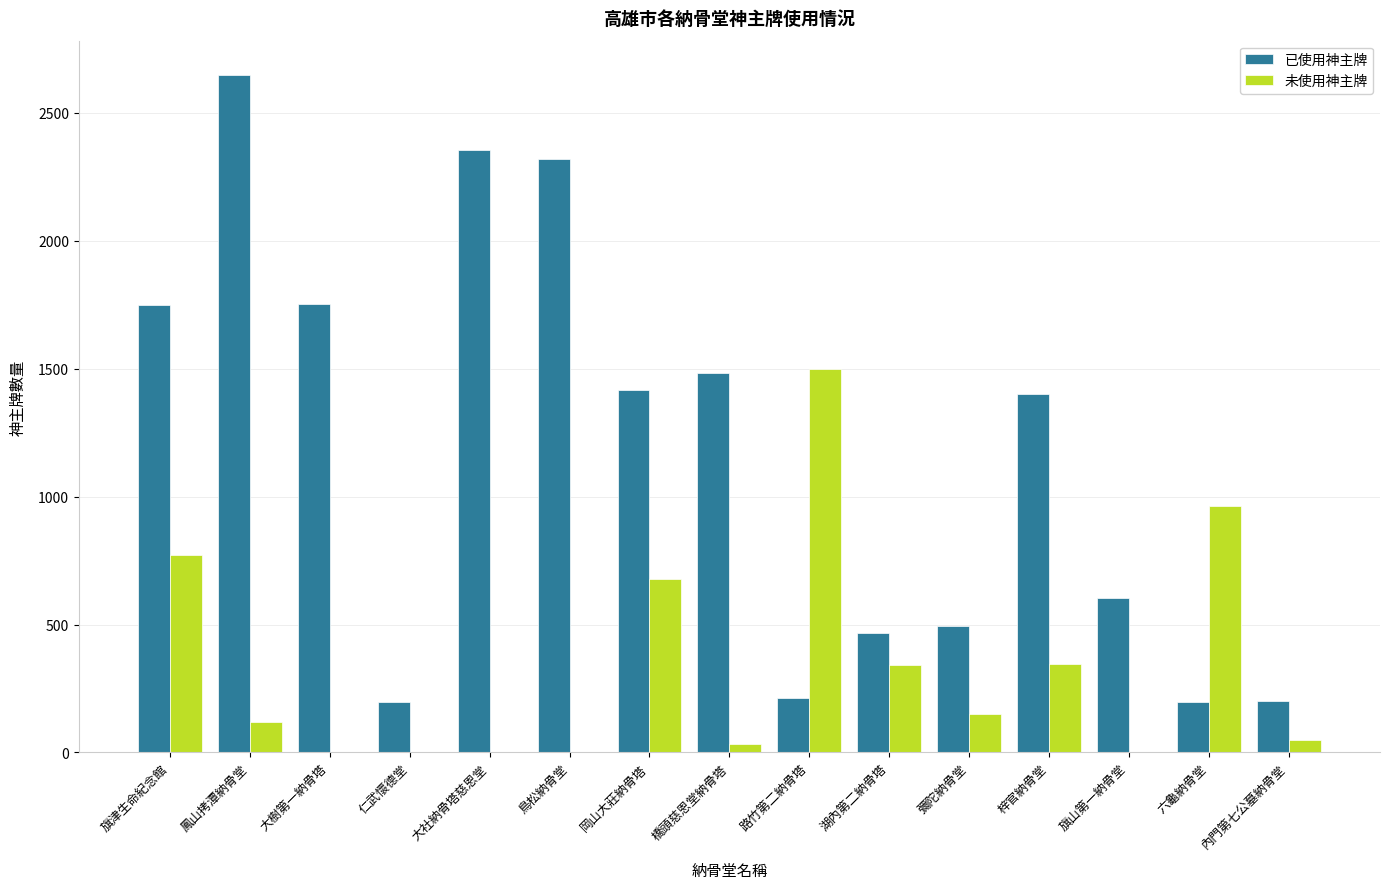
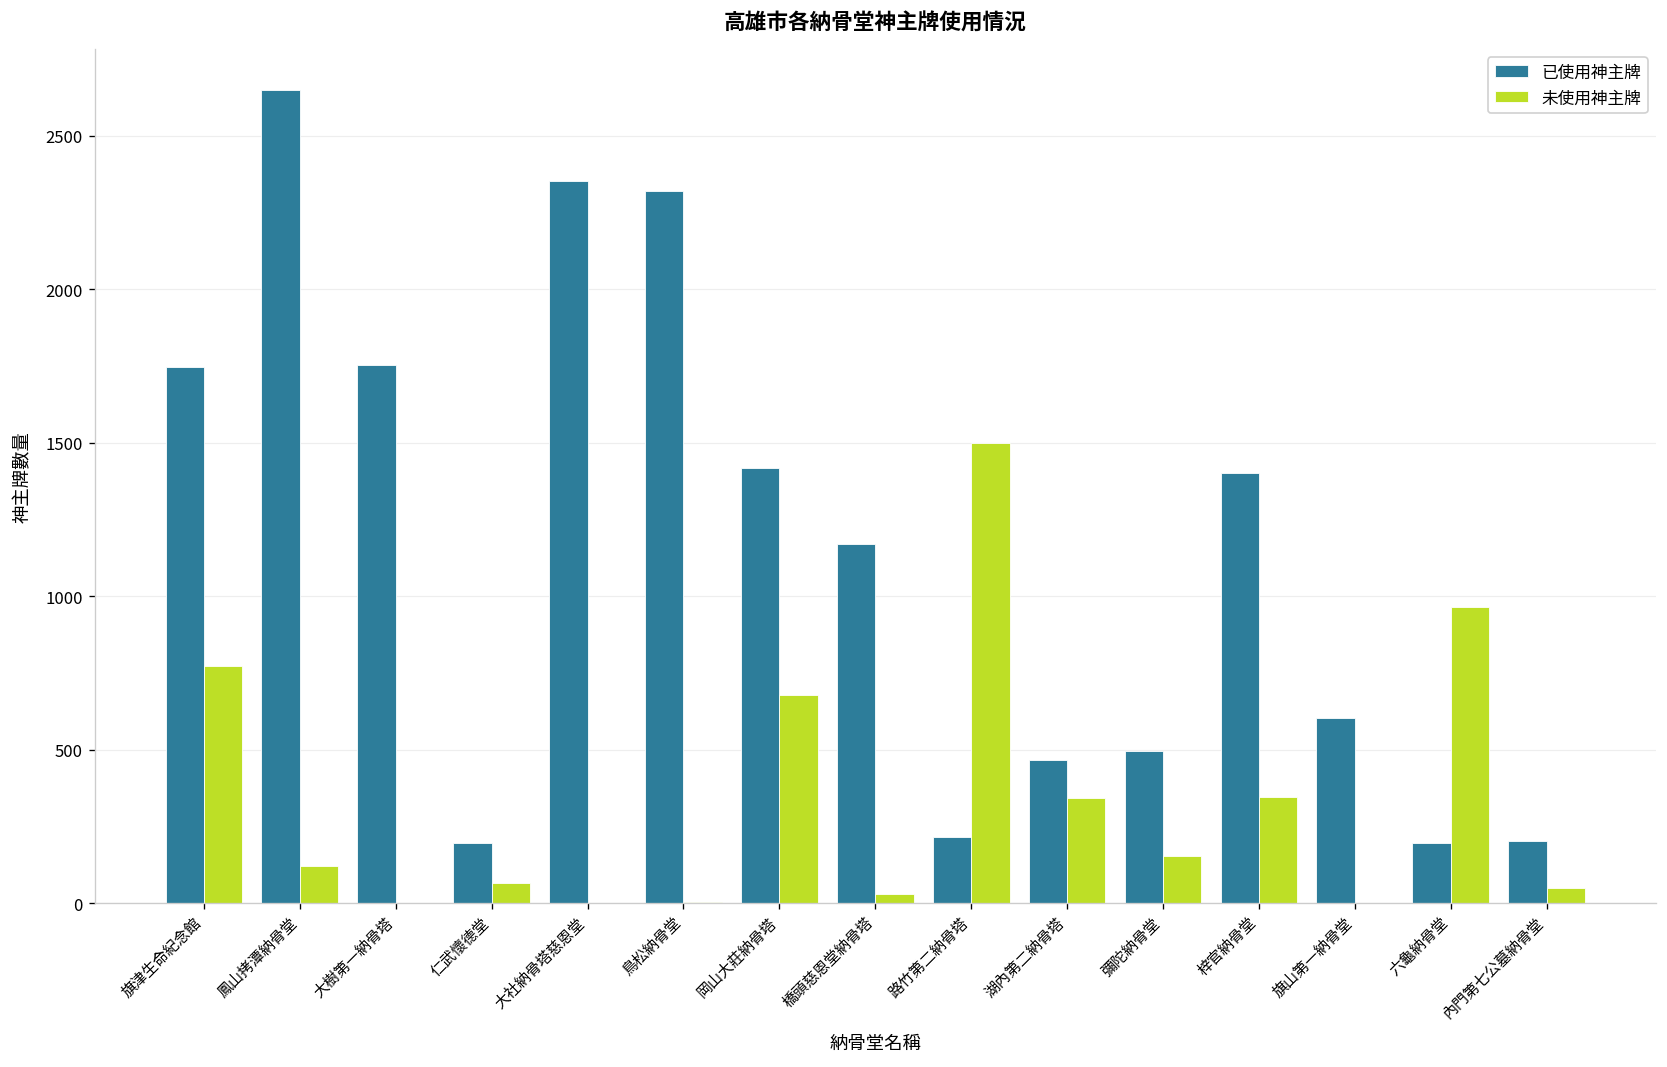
未使用神主牌, 仁武懷德堂: 0 -> 70
已使用神主牌, 橋頭慈恩堂納骨塔: 1490 -> 1170
